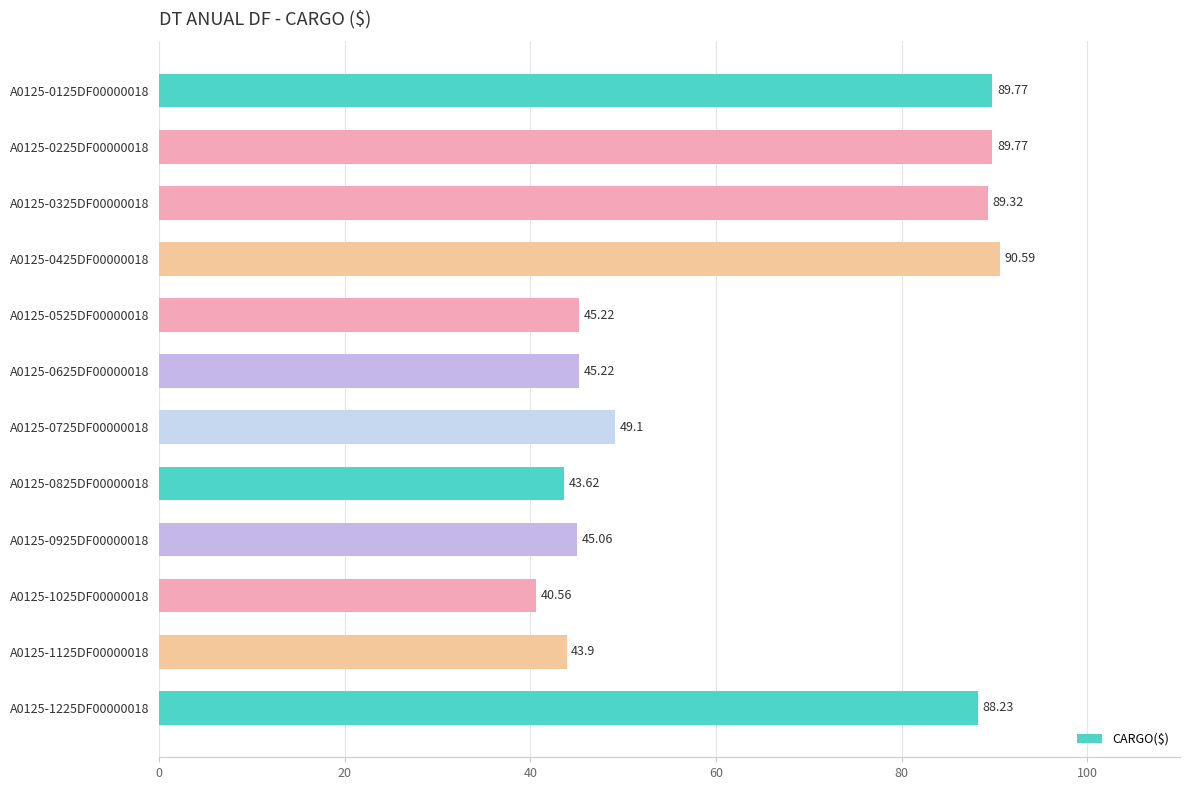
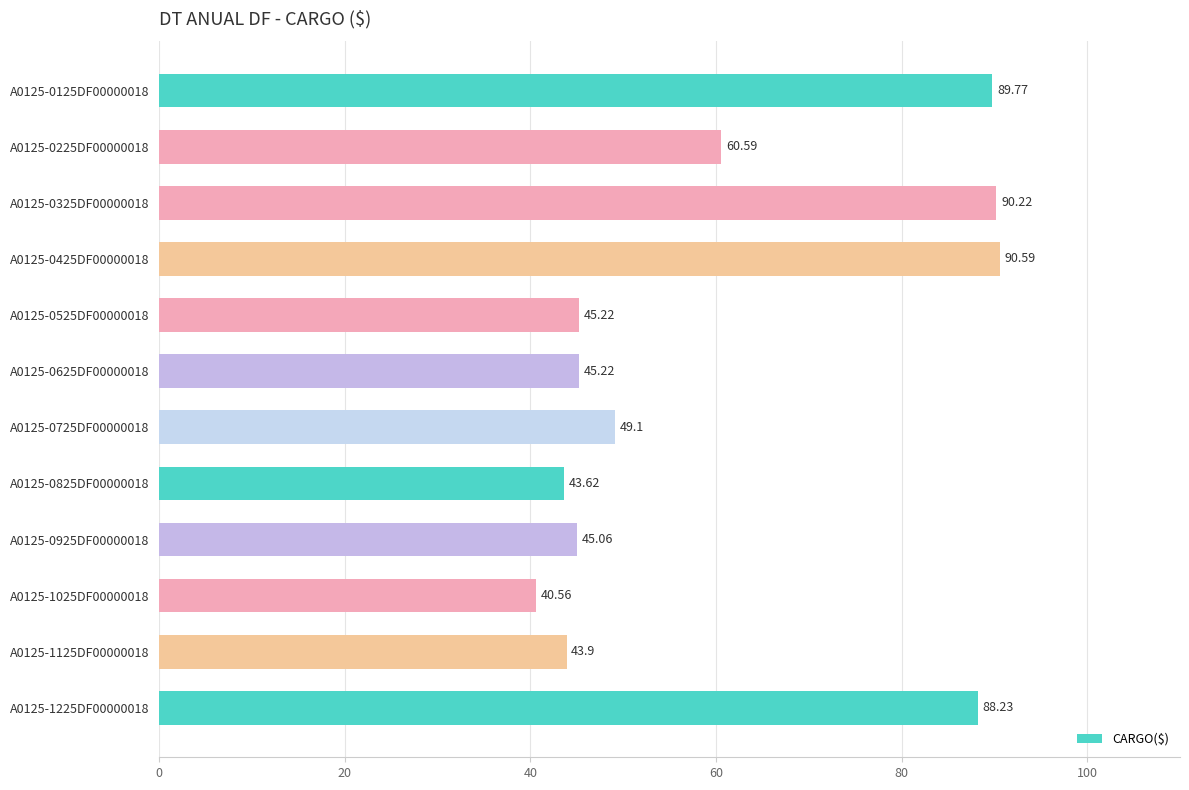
A0125-0225DF00000018: 89.77 -> 60.59
A0125-0325DF00000018: 89.32 -> 90.22
